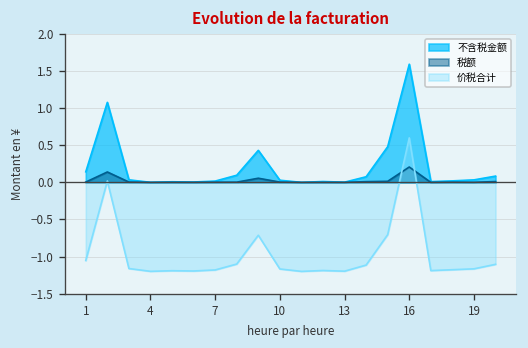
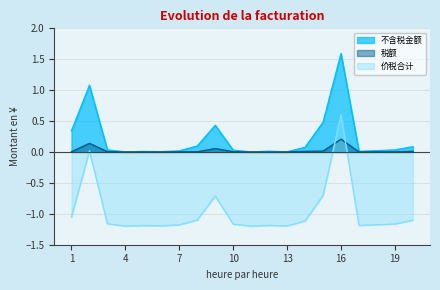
不含税金额, 1: 0.1 -> 0.3
